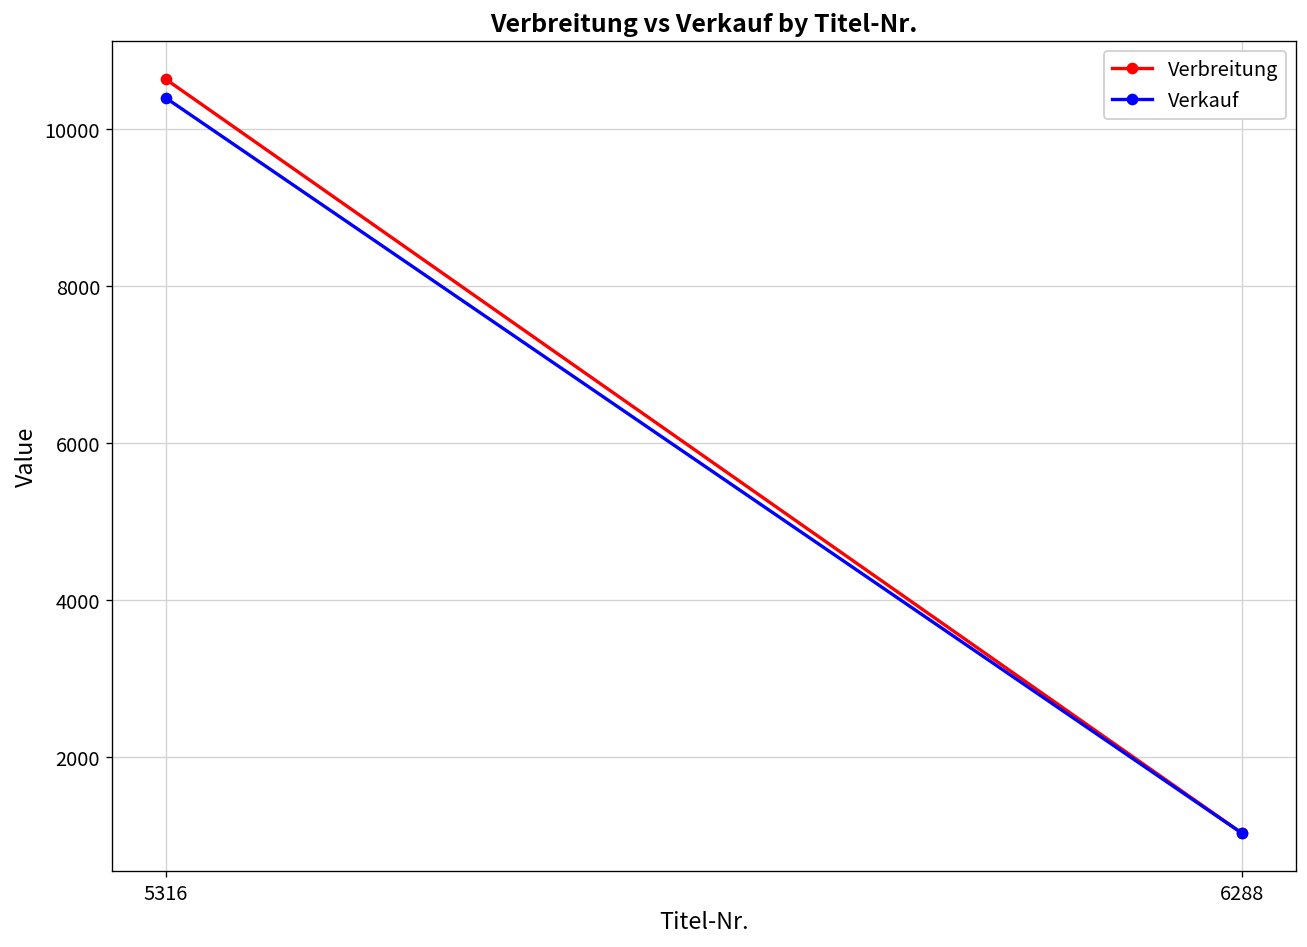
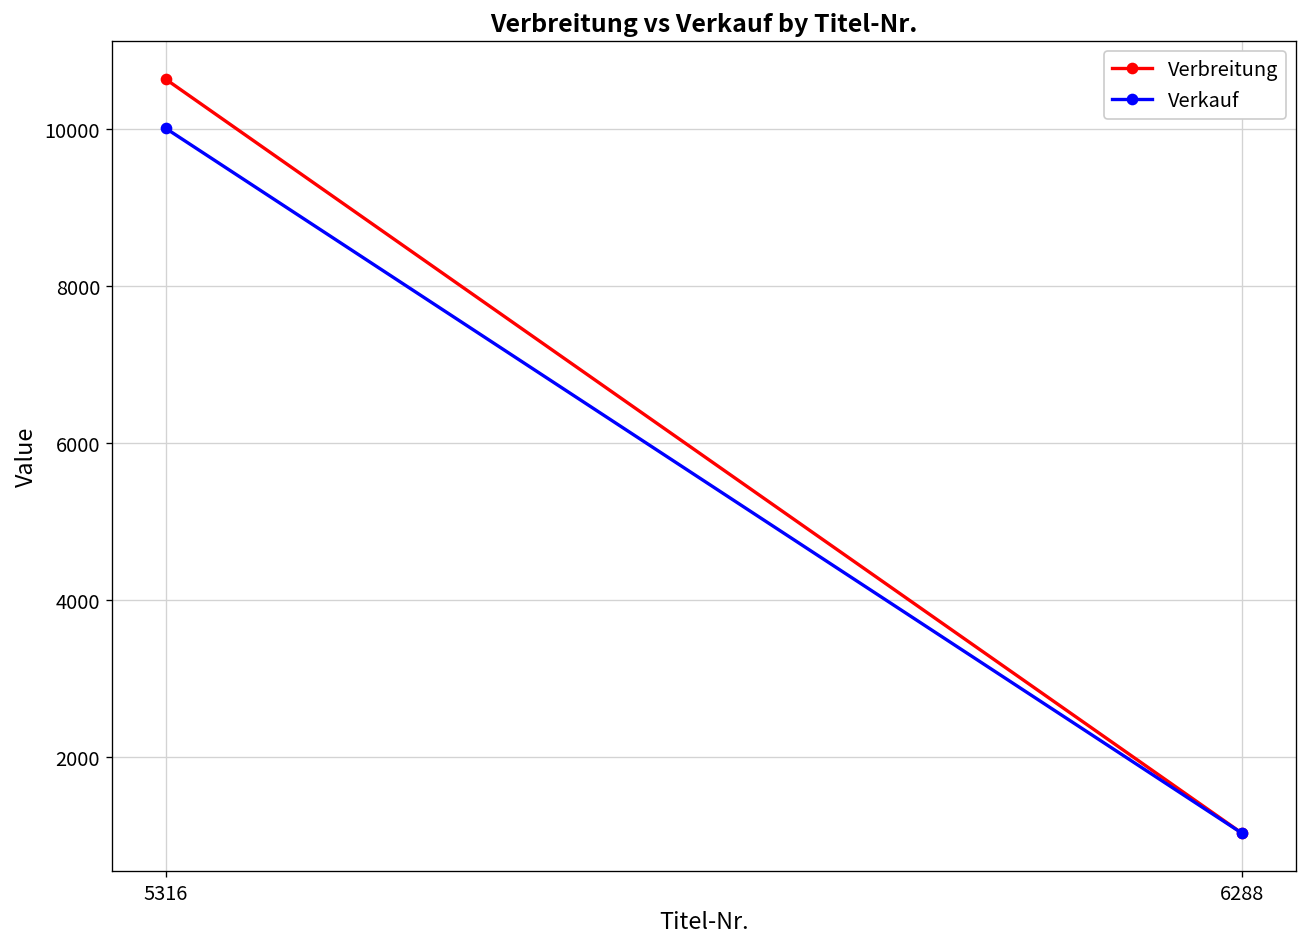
Verkauf, 5316: 10400 -> 10000
